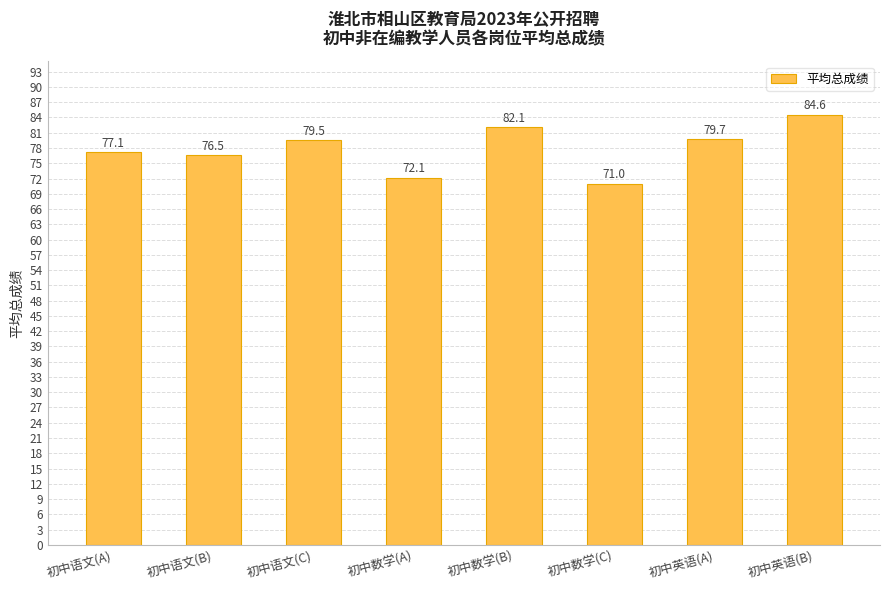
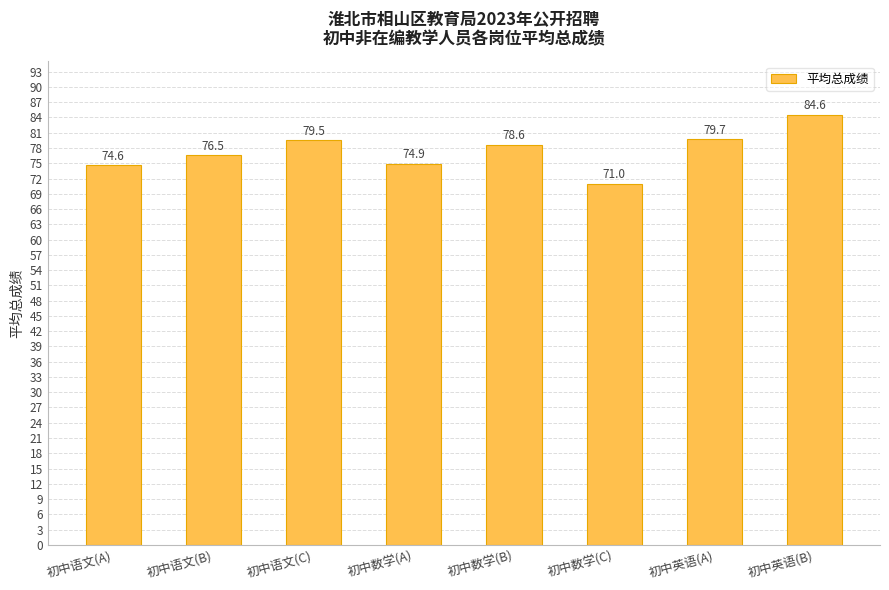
初中语文(A): 77.1 -> 74.6
初中数学(A): 72.1 -> 74.9
初中数学(B): 82.1 -> 78.6
